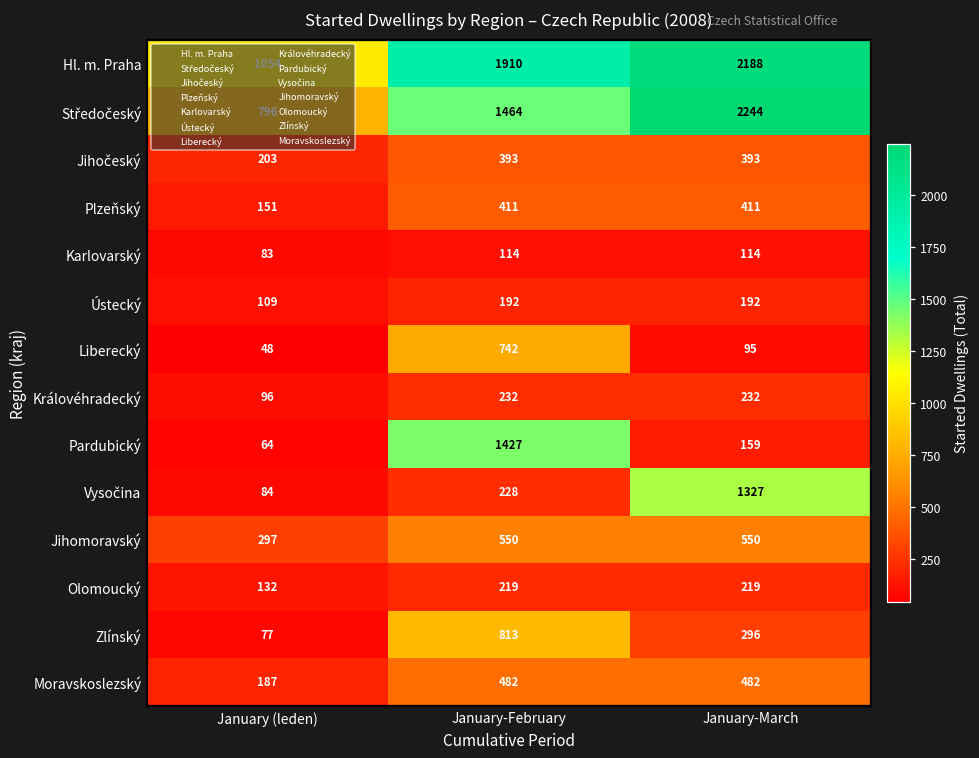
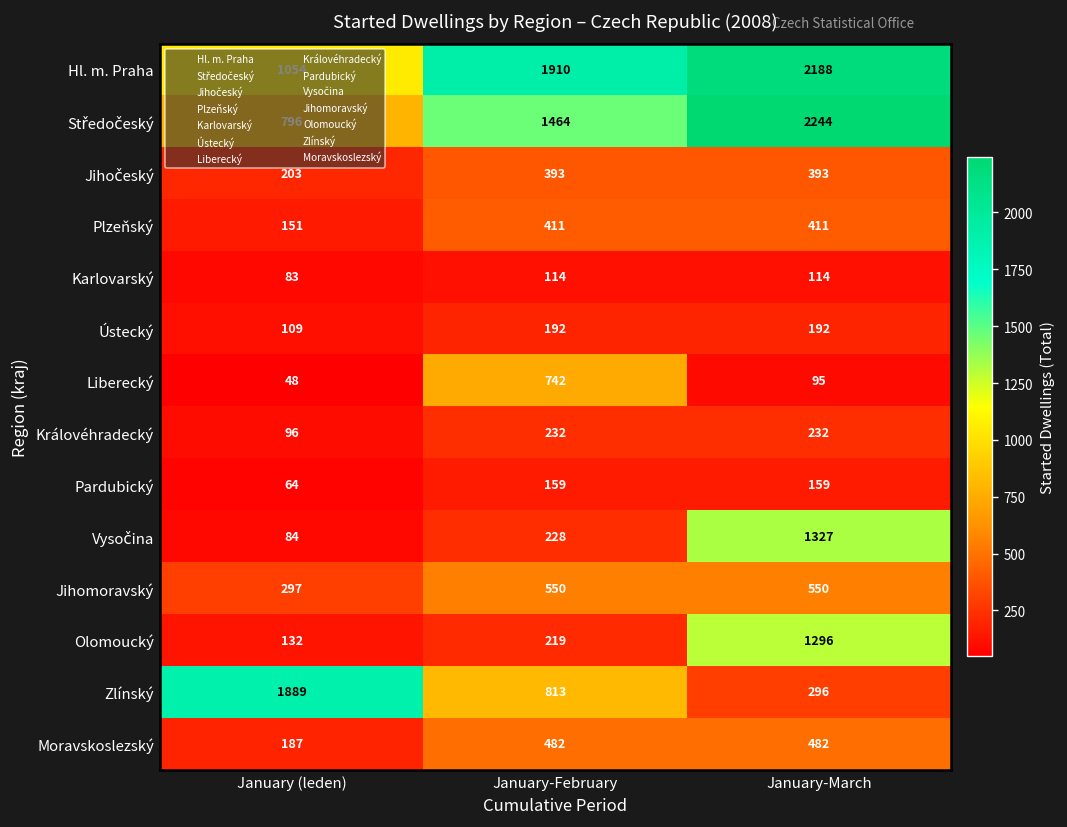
Pardubický, January-February: 1427 -> 159
Olomoucký, January-March: 219 -> 1296
Zlínský, January (leden): 77 -> 1889
